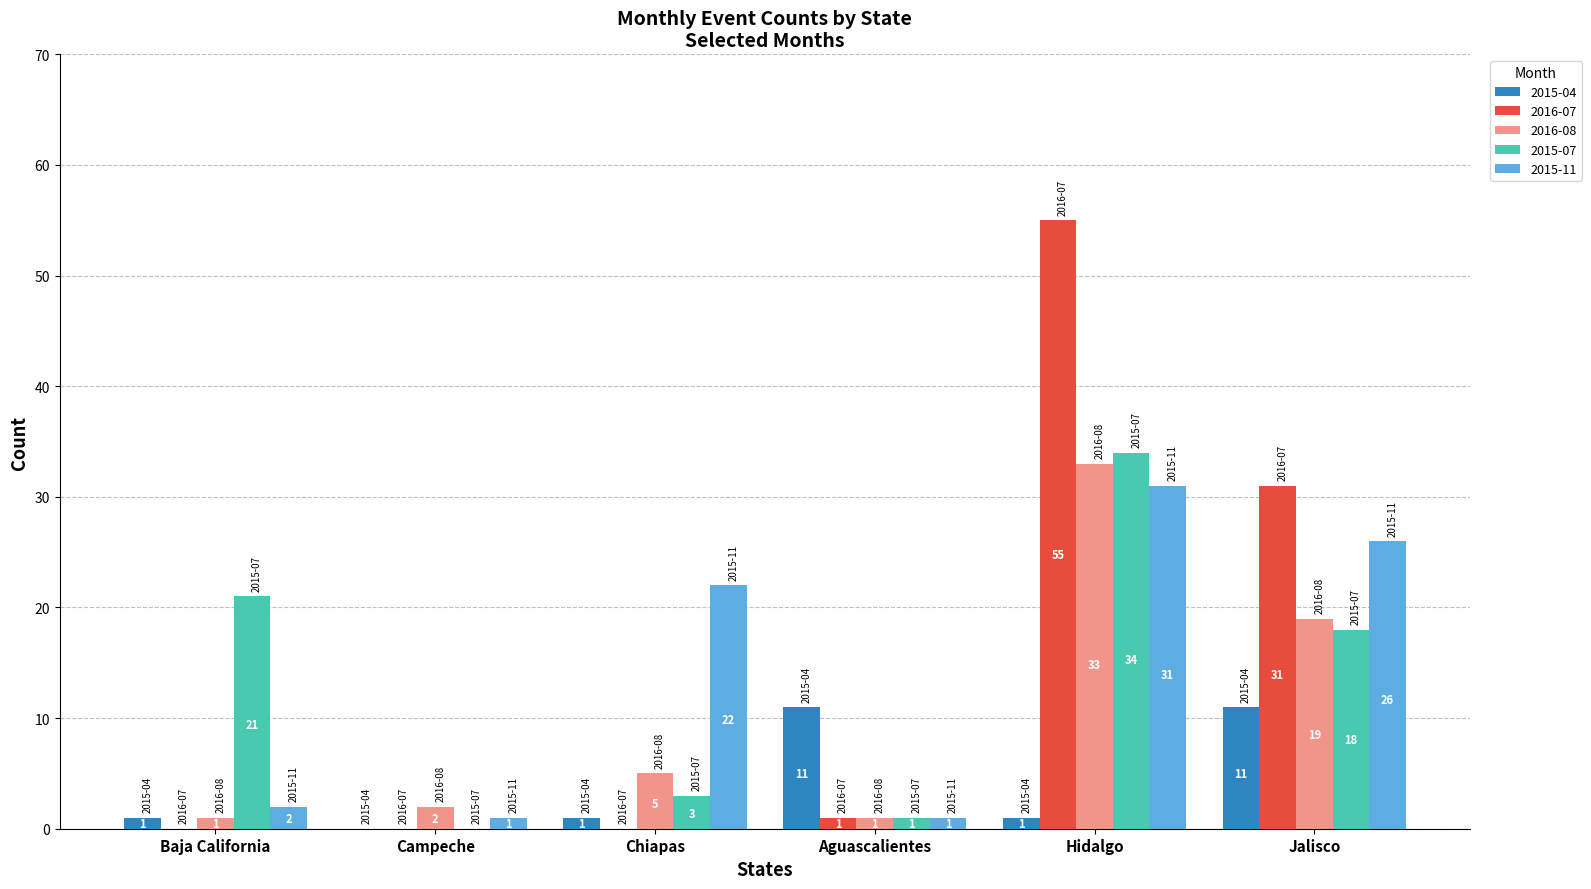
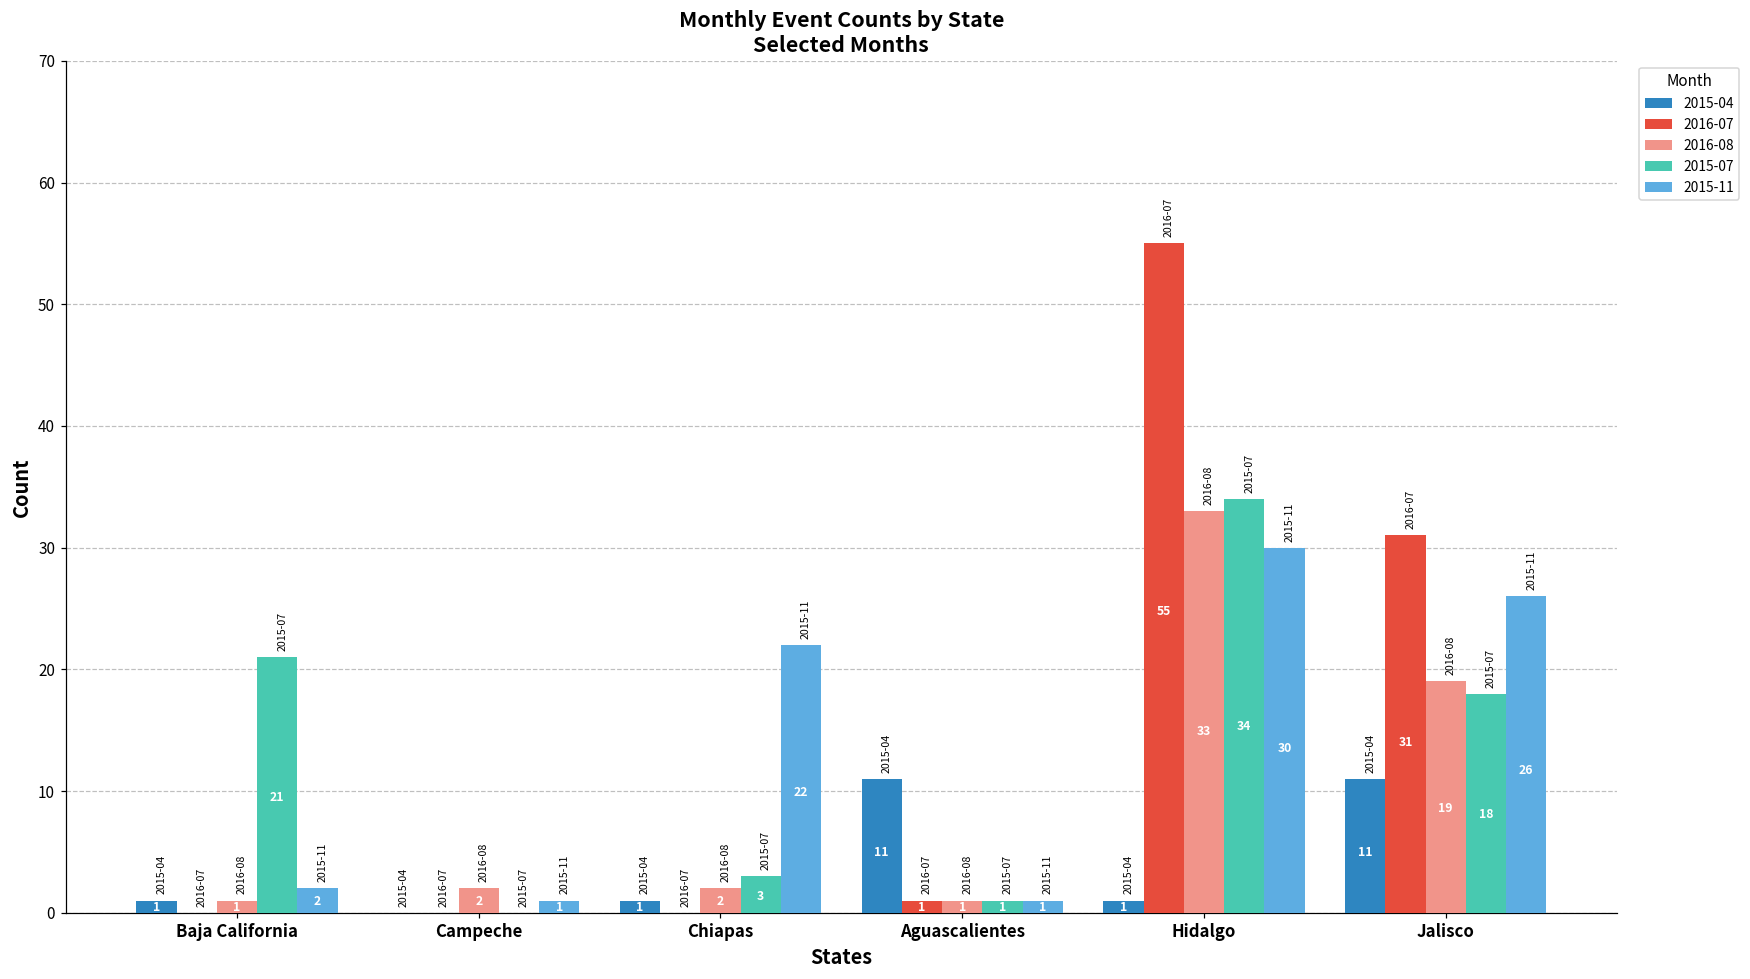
2016-08, Chiapas: 5 -> 2
2015-11, Hidalgo: 31 -> 30
